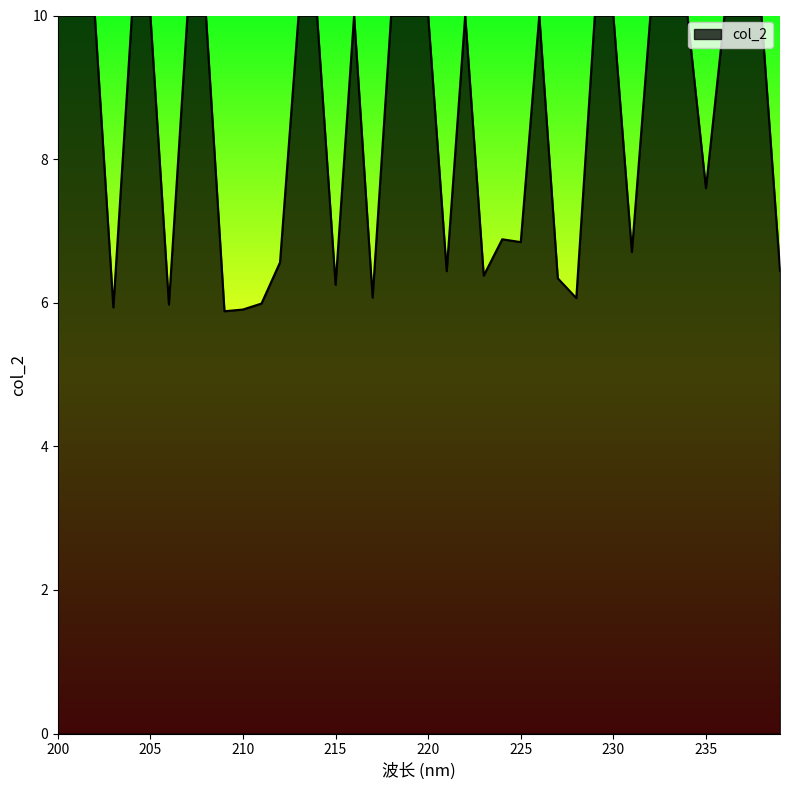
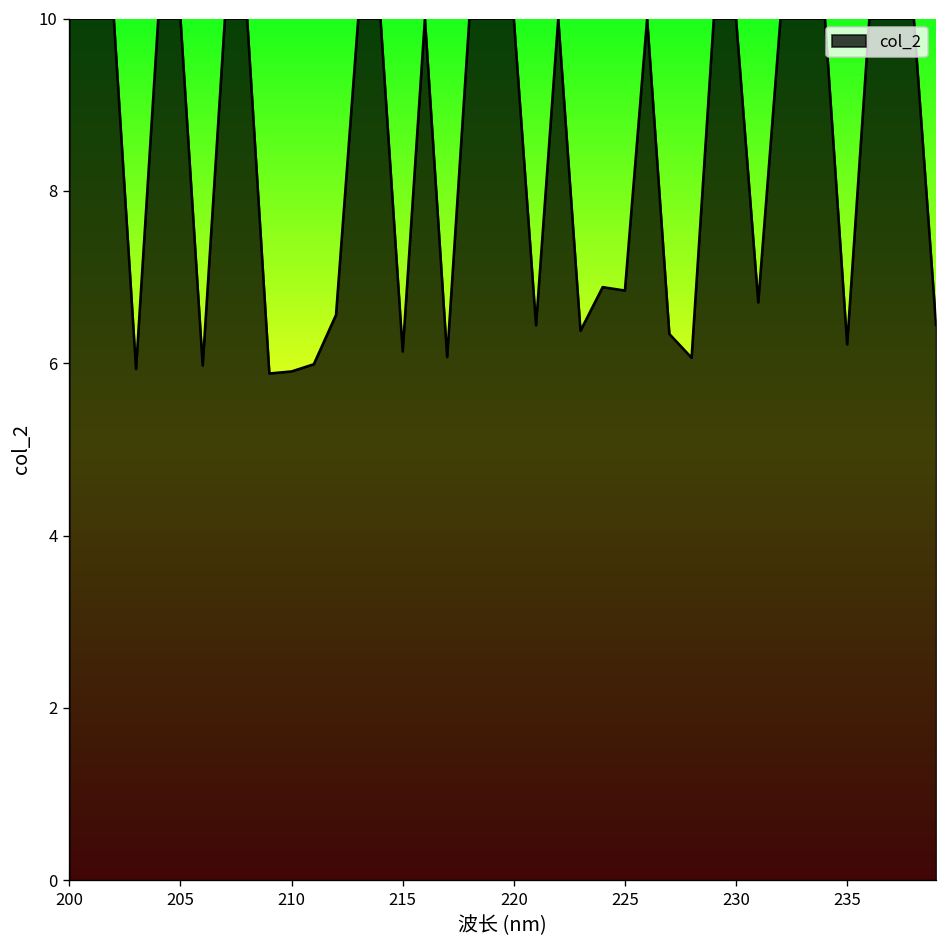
215: 6.2 -> 6.1
235: 7.6 -> 6.2
